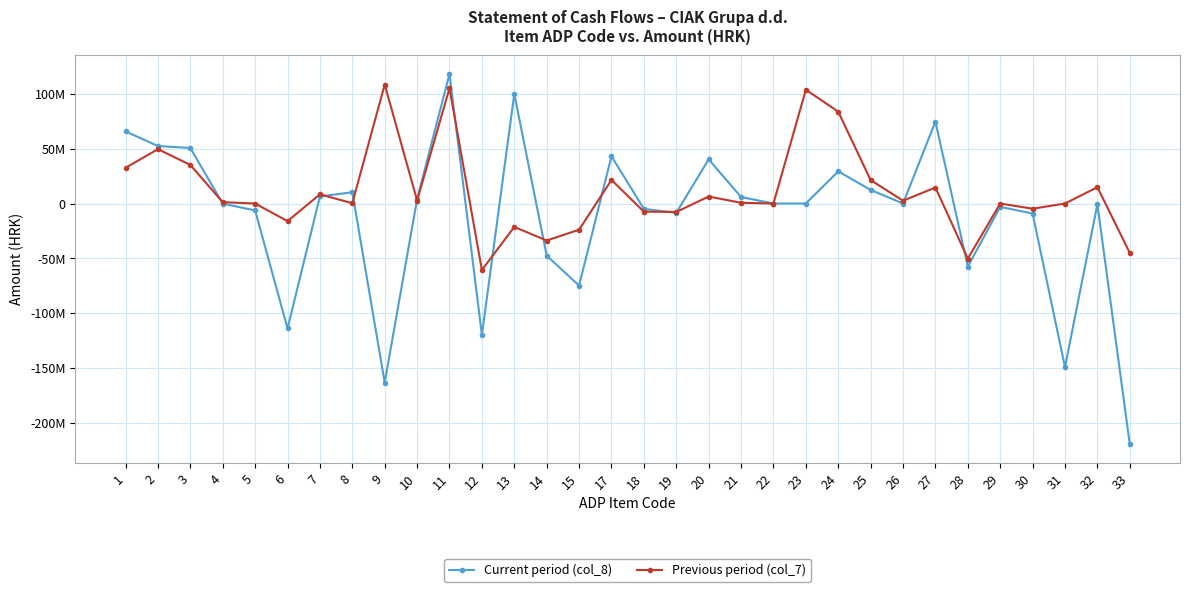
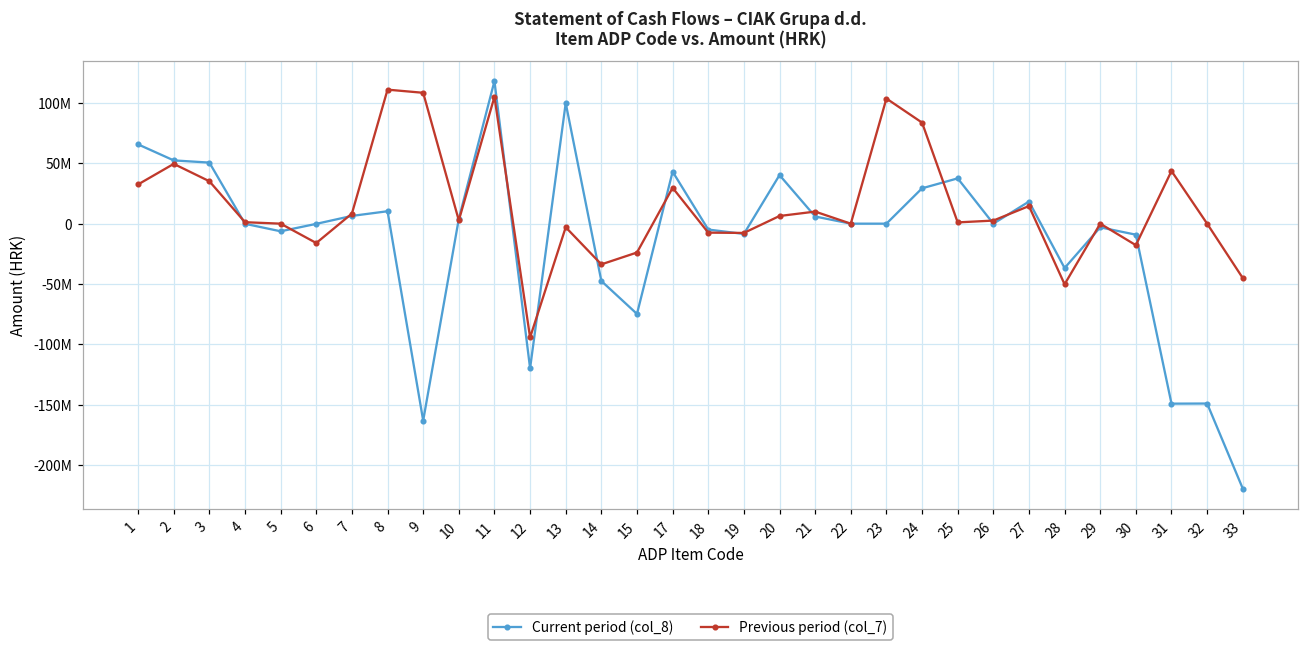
Current period (col_8), 6: -114000000 -> 0
Previous period (col_7), 8: 0 -> 111000000
Previous period (col_7), 12: -61000000 -> -94000000
Previous period (col_7), 13: -21000000 -> -3000000
Previous period (col_7), 17: 21000000 -> 30000000
Previous period (col_7), 21: 1000000 -> 10000000
Current period (col_8), 25: 12000000 -> 38000000
Previous period (col_7), 25: 21000000 -> 1000000
Current period (col_8), 27: 75000000 -> 18000000
Current period (col_8), 28: -58000000 -> -37000000
Previous period (col_7), 30: -5000000 -> -18000000
Previous period (col_7), 31: 0 -> 44000000
Current period (col_8), 32: -1000000 -> -149000000
Previous period (col_7), 32: 15000000 -> 0
